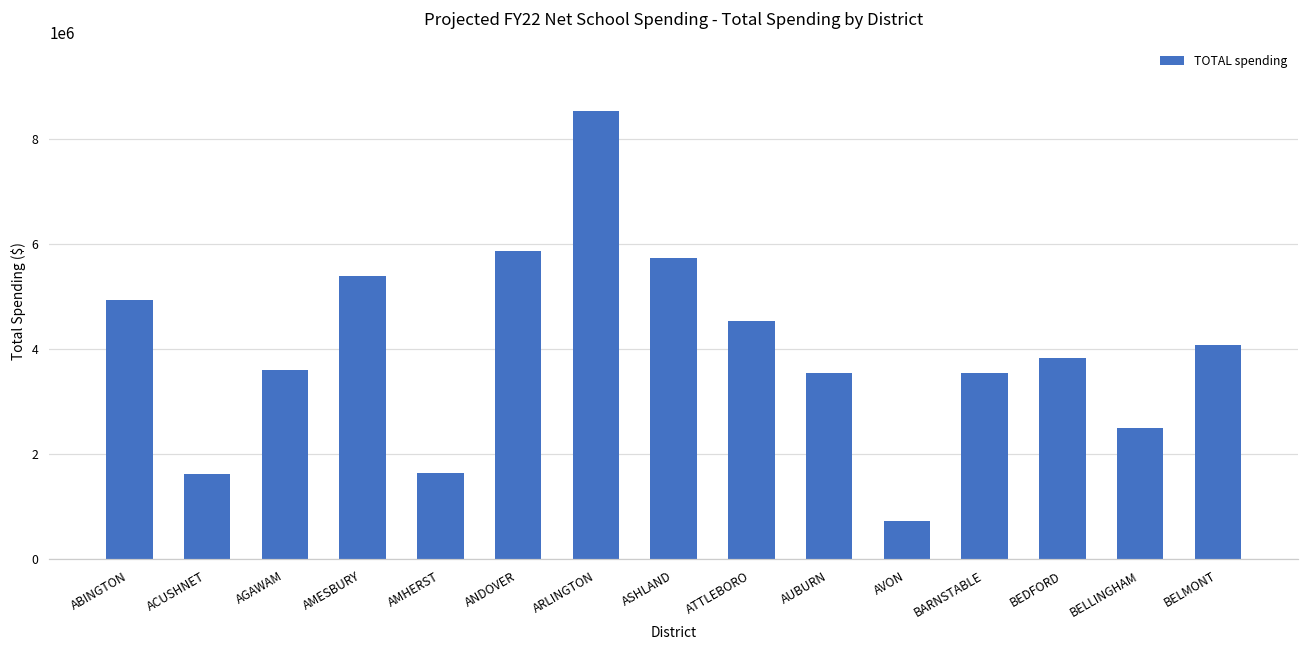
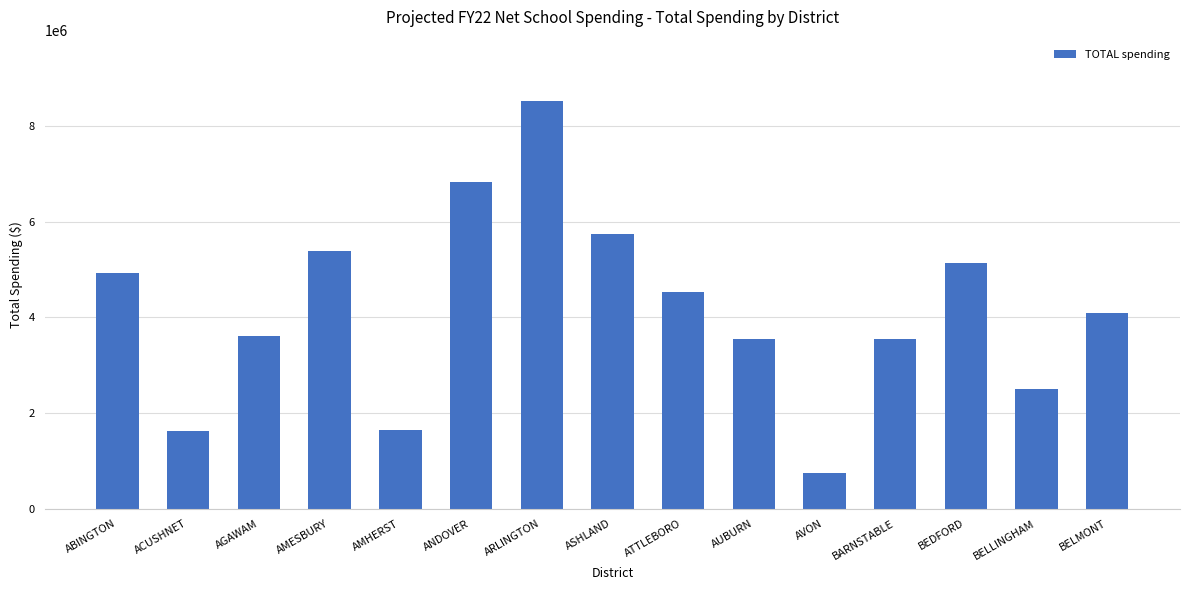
ANDOVER: 5900000 -> 6800000
BEDFORD: 3800000 -> 5100000
